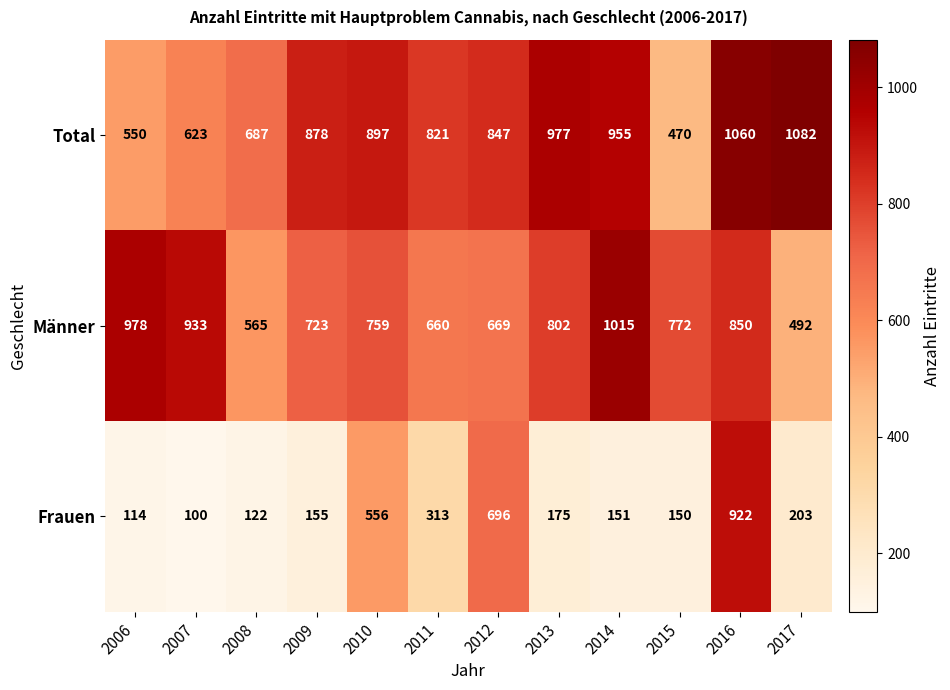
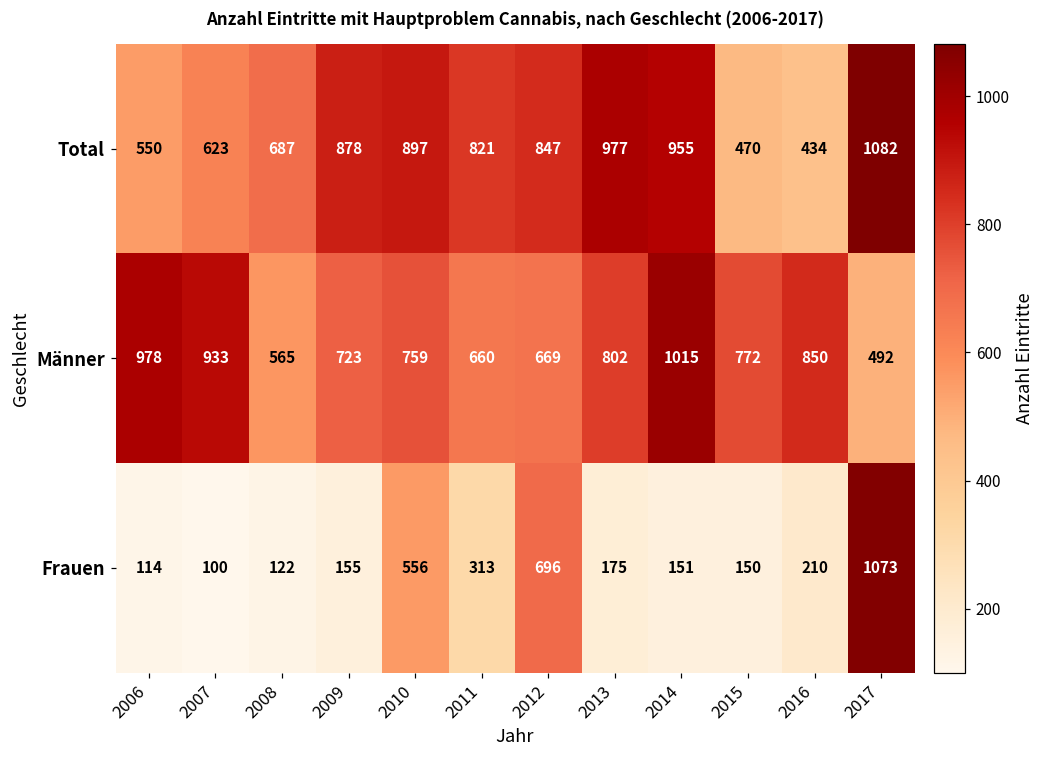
Total, 2016: 1060 -> 434
Frauen, 2016: 922 -> 210
Frauen, 2017: 203 -> 1073
